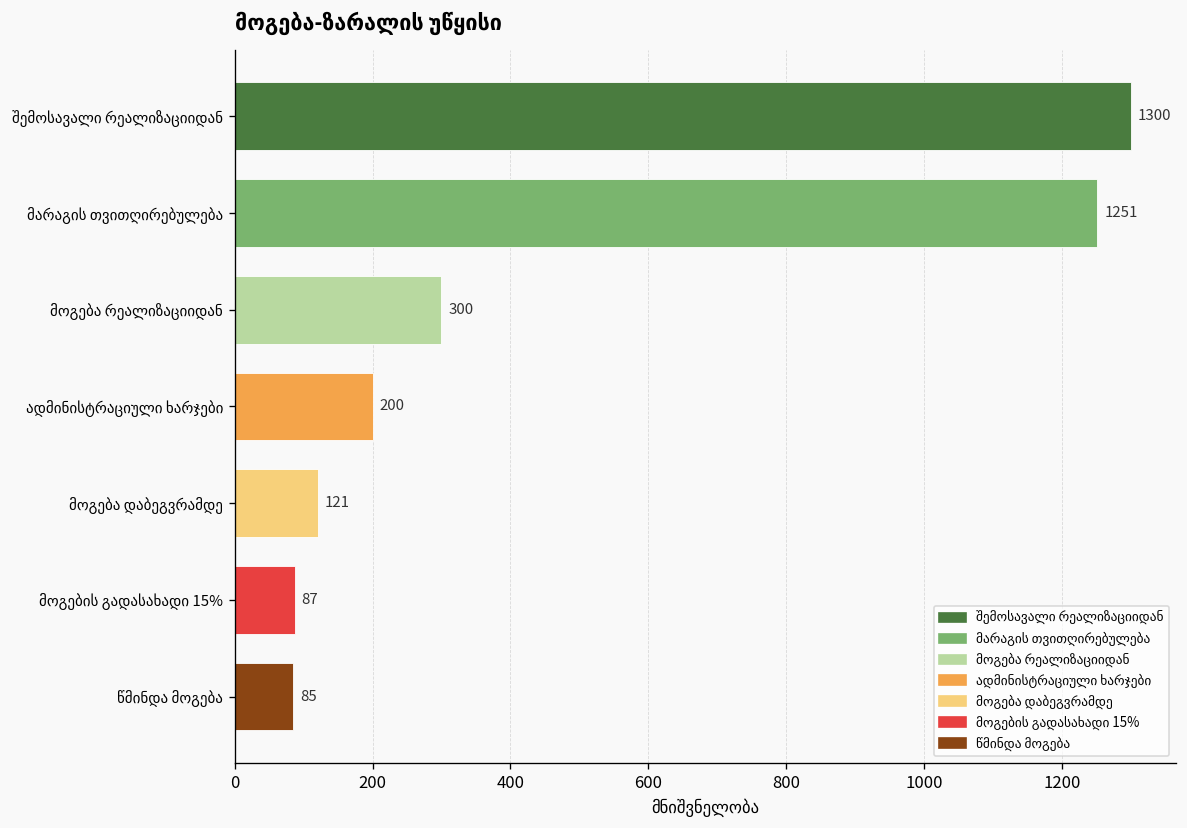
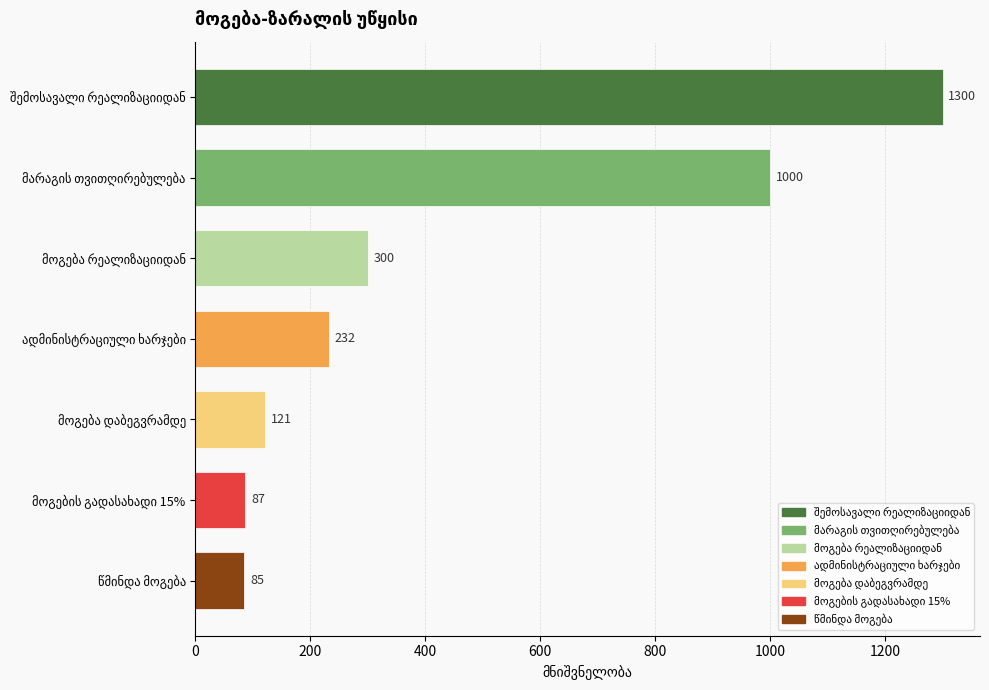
მარაგის თვითღირებულება: 1251 -> 1000
ადმინისტრაციული ხარჯები: 200 -> 232
